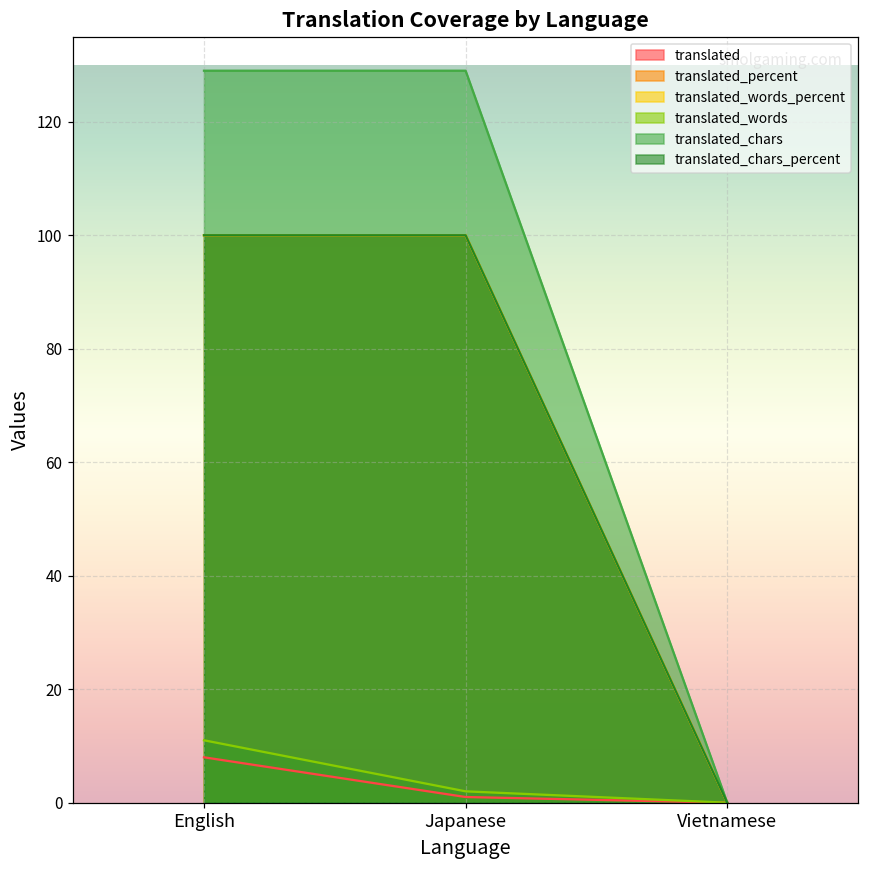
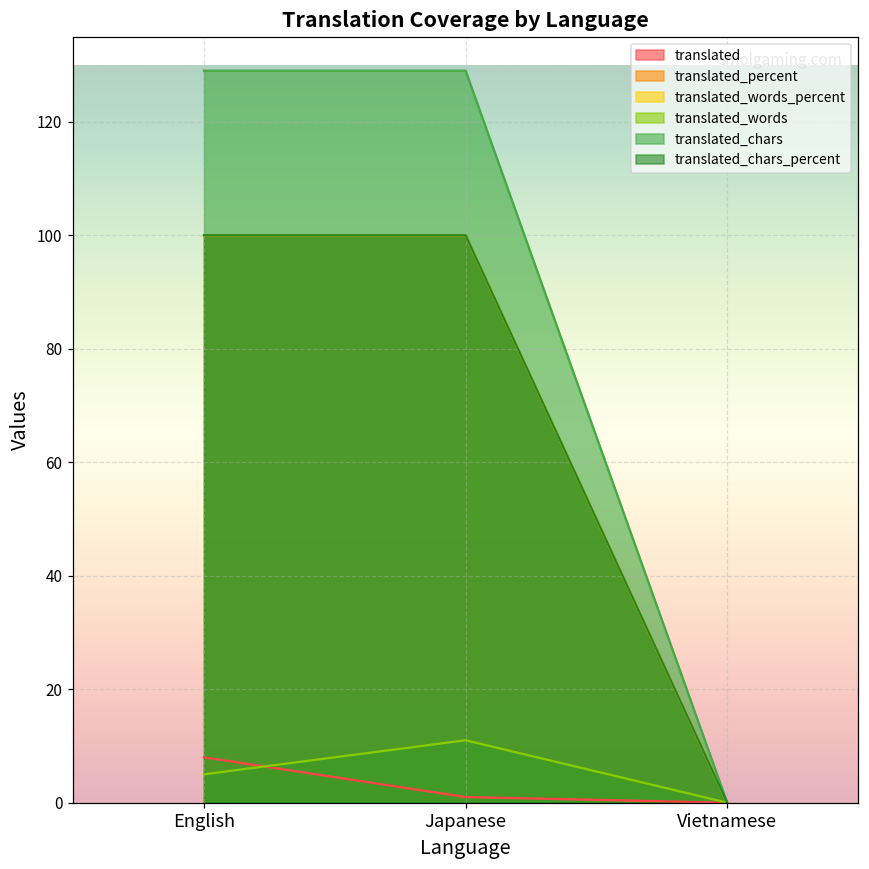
translated_words, English: 11 -> 5
translated_words, Japanese: 2 -> 11
